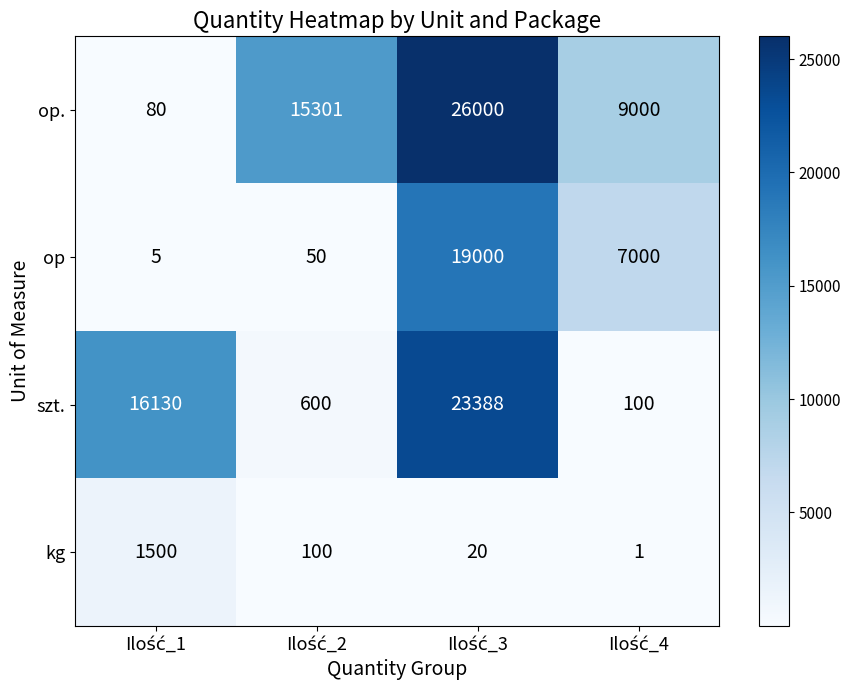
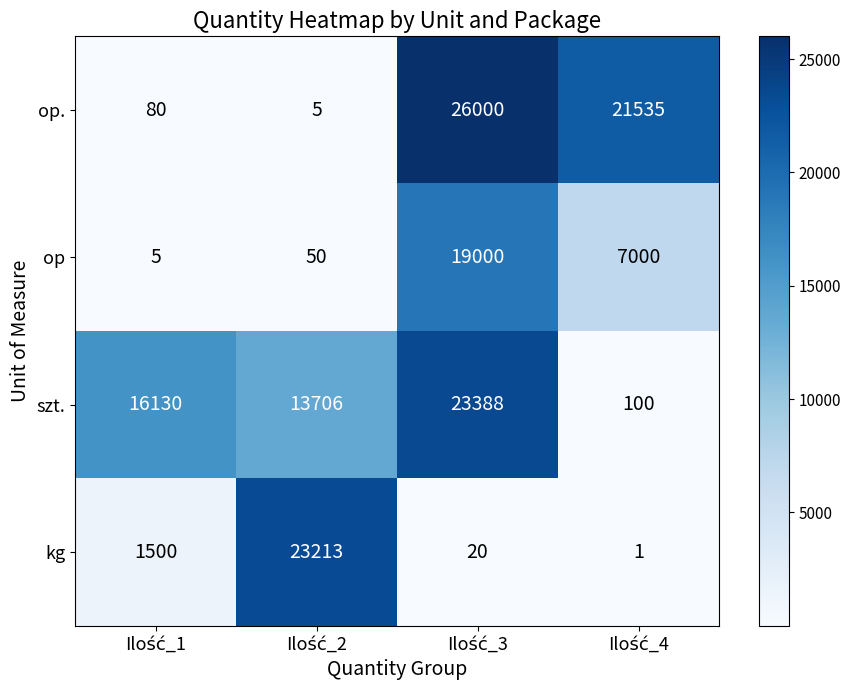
op., Ilość_2: 15301 -> 5
op., Ilość_4: 9000 -> 21535
szt., Ilość_2: 600 -> 13706
kg, Ilość_2: 100 -> 23213
